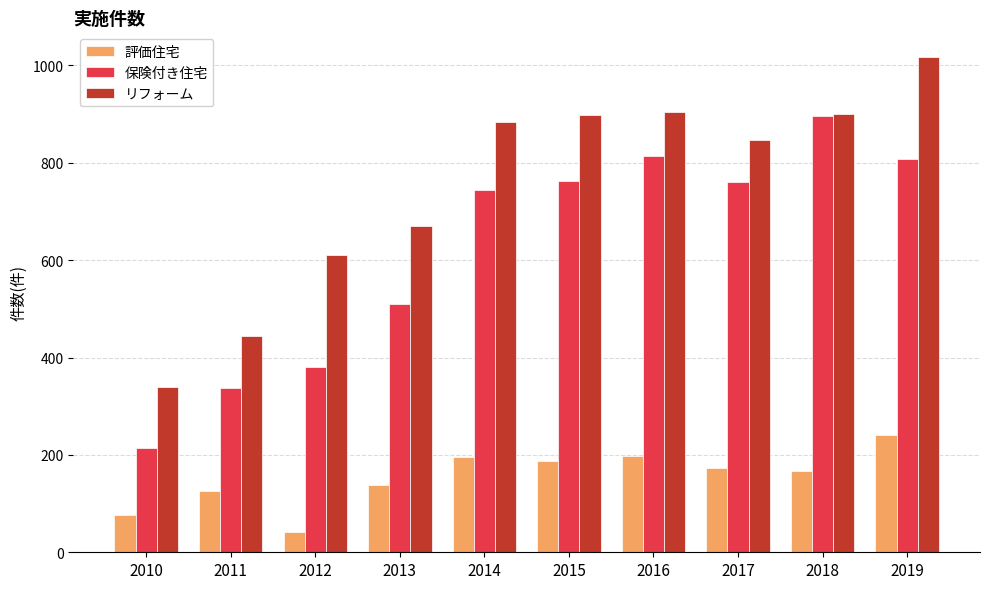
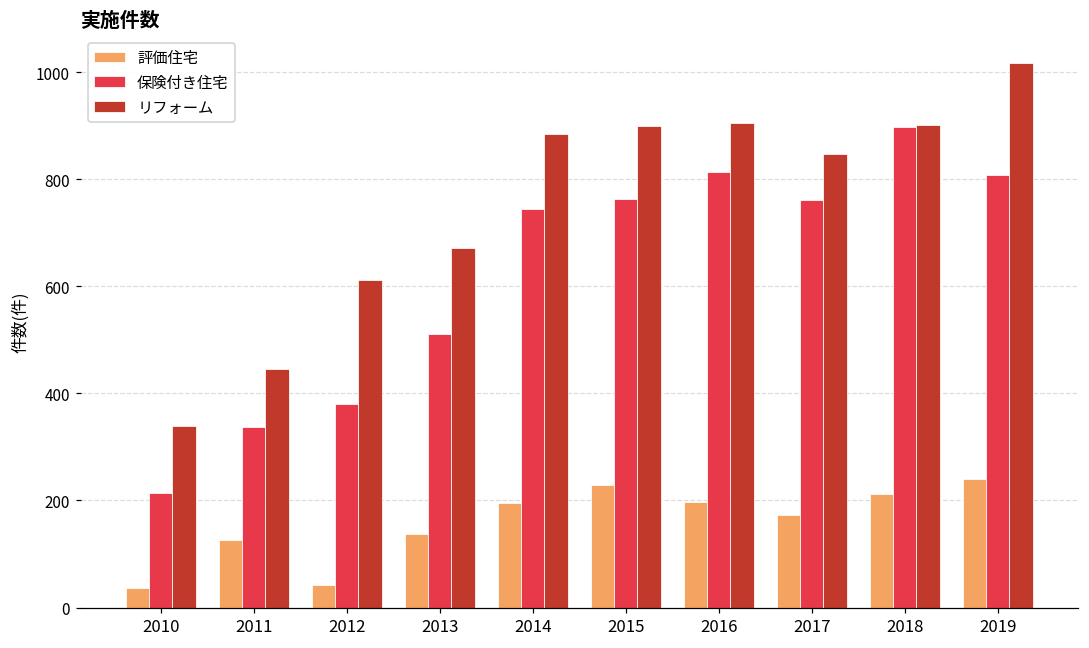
評価住宅, 2010: 80 -> 40
評価住宅, 2015: 190 -> 230
評価住宅, 2018: 170 -> 210
